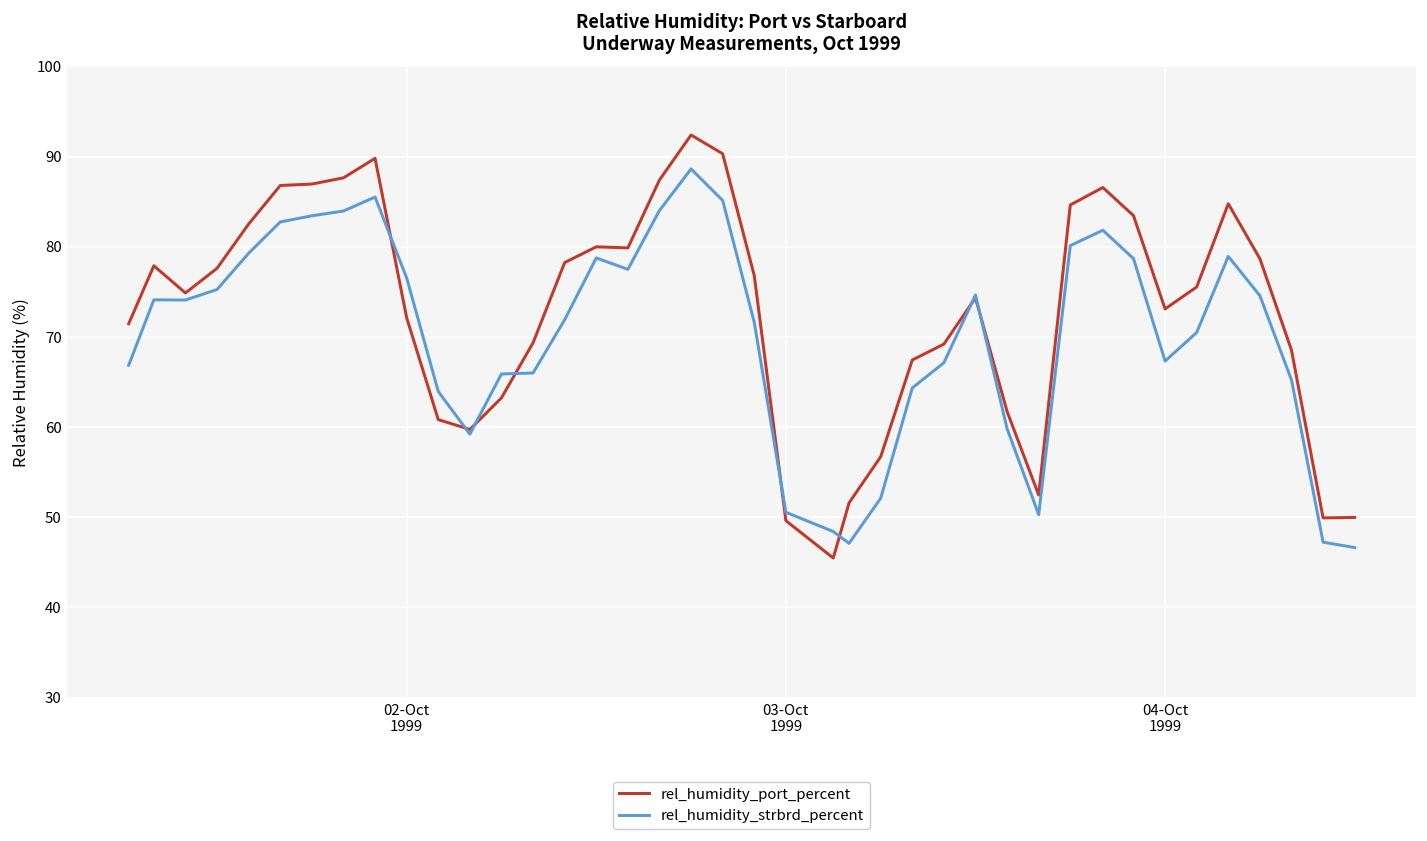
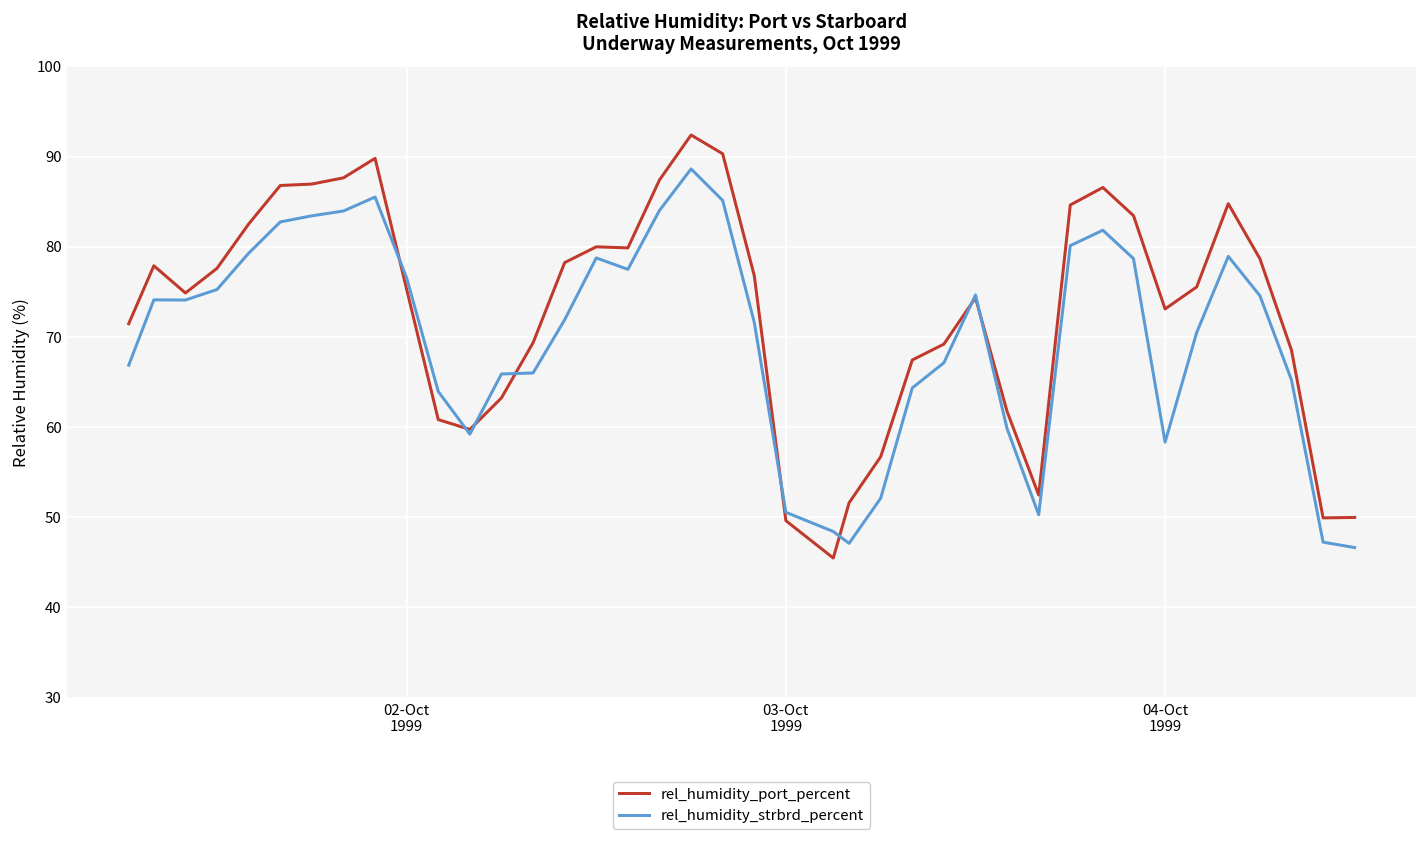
rel_humidity_port_percent, 02-Oct 1999: 72 -> 75
rel_humidity_strbrd_percent, 04-Oct 1999: 67 -> 58
